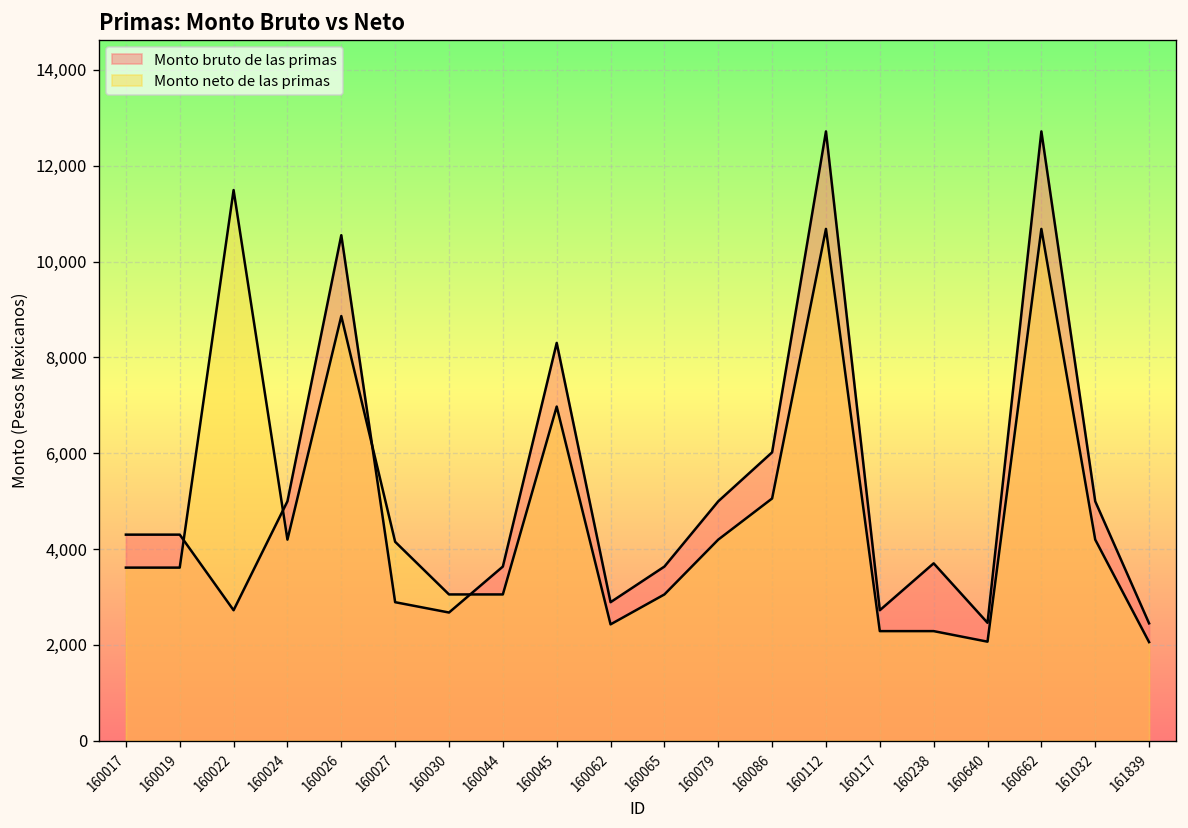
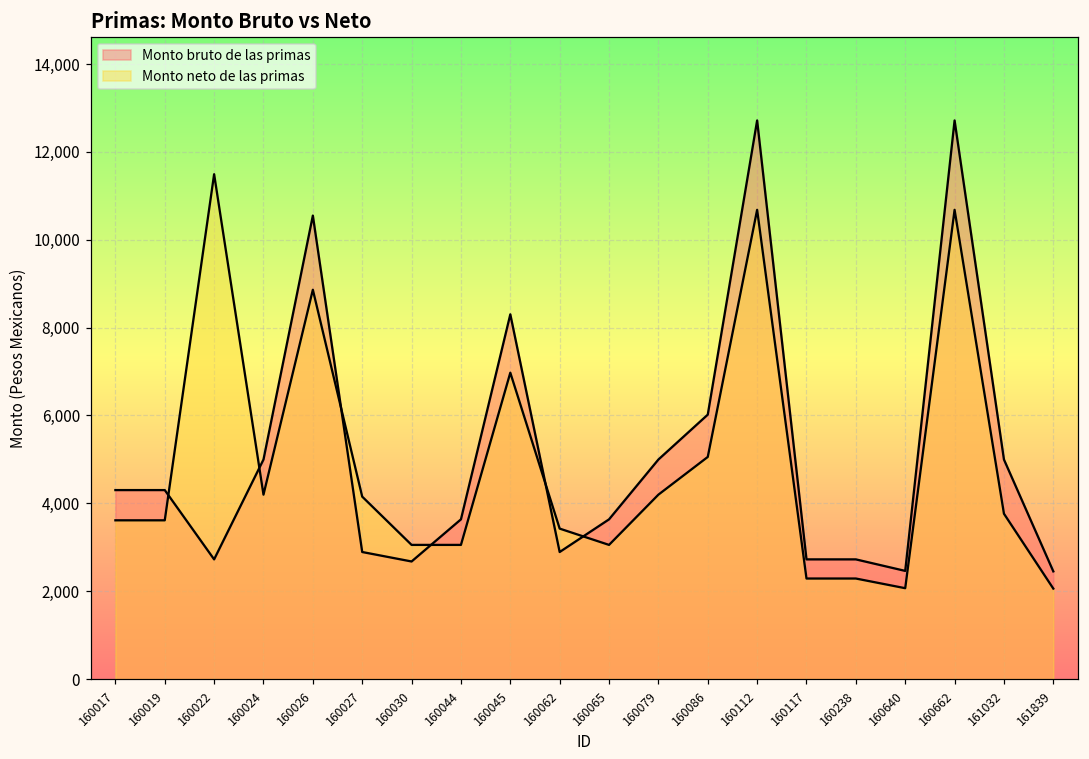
Monto neto de las primas, 160062: 2,400 -> 3,400
Monto bruto de las primas, 160238: 3,700 -> 2,700
Monto neto de las primas, 161032: 4,200 -> 3,800
